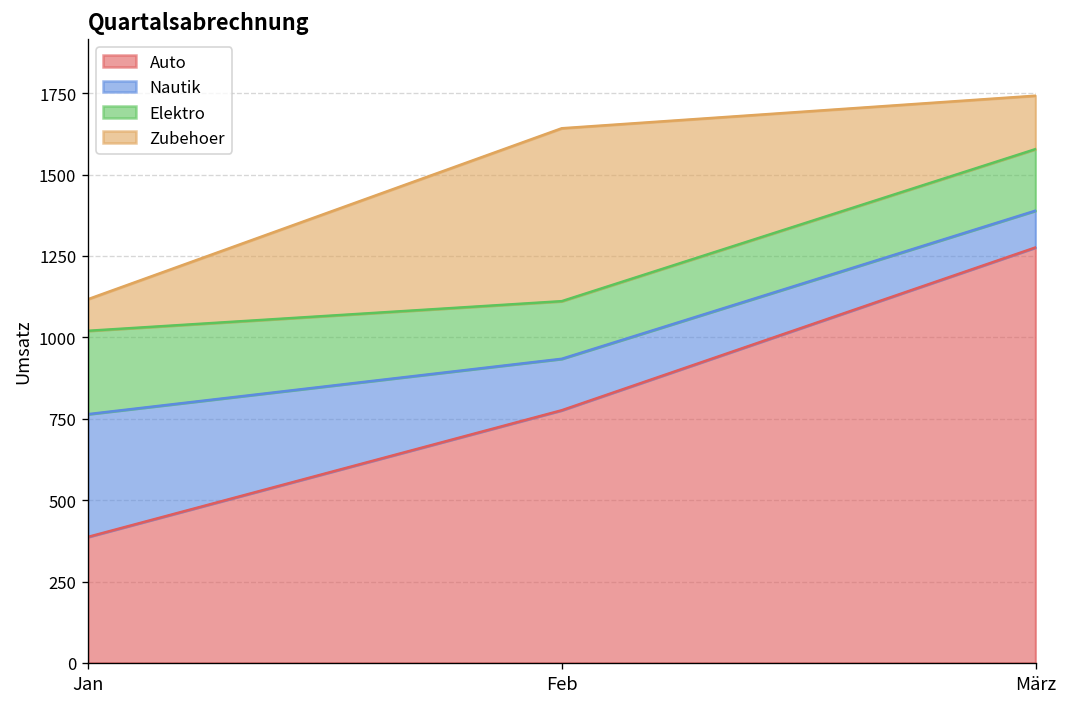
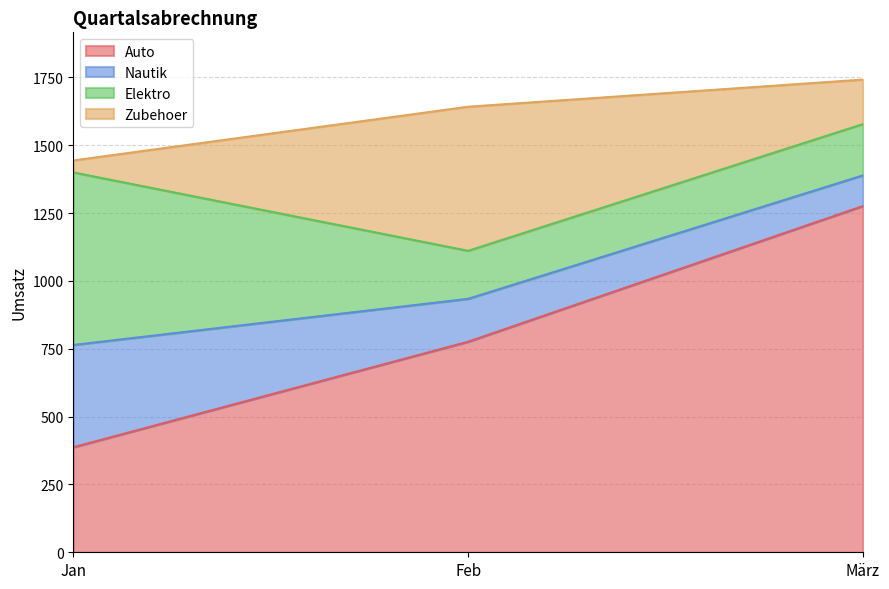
Elektro, Jan: 260 -> 640
Zubehoer, Jan: 100 -> 40
